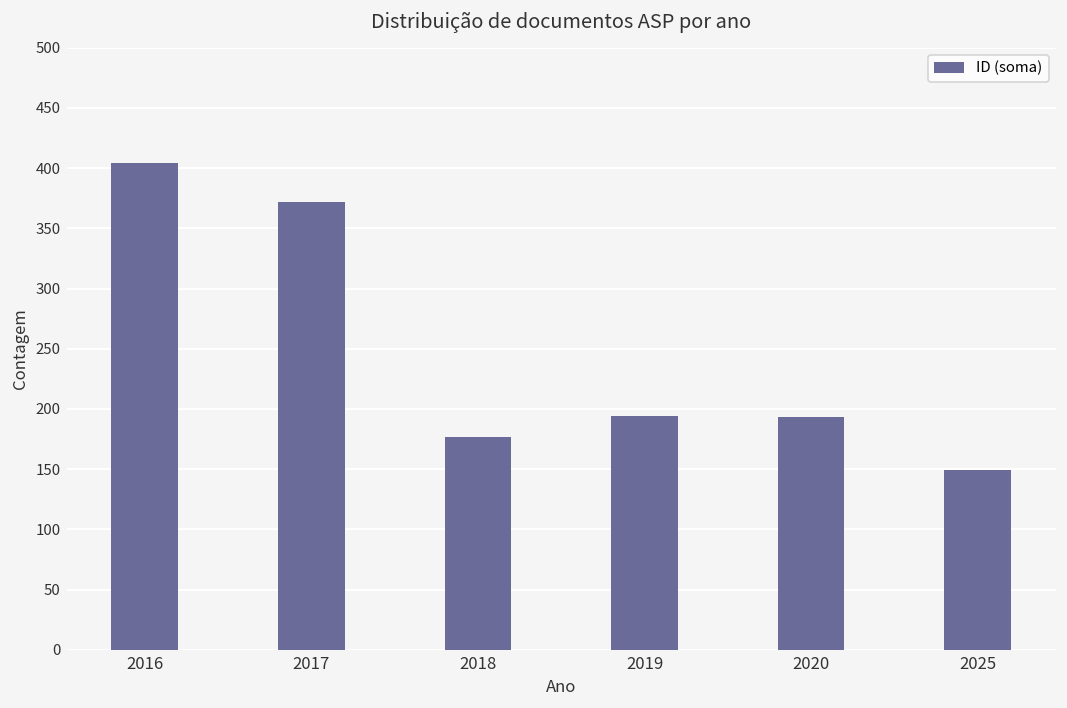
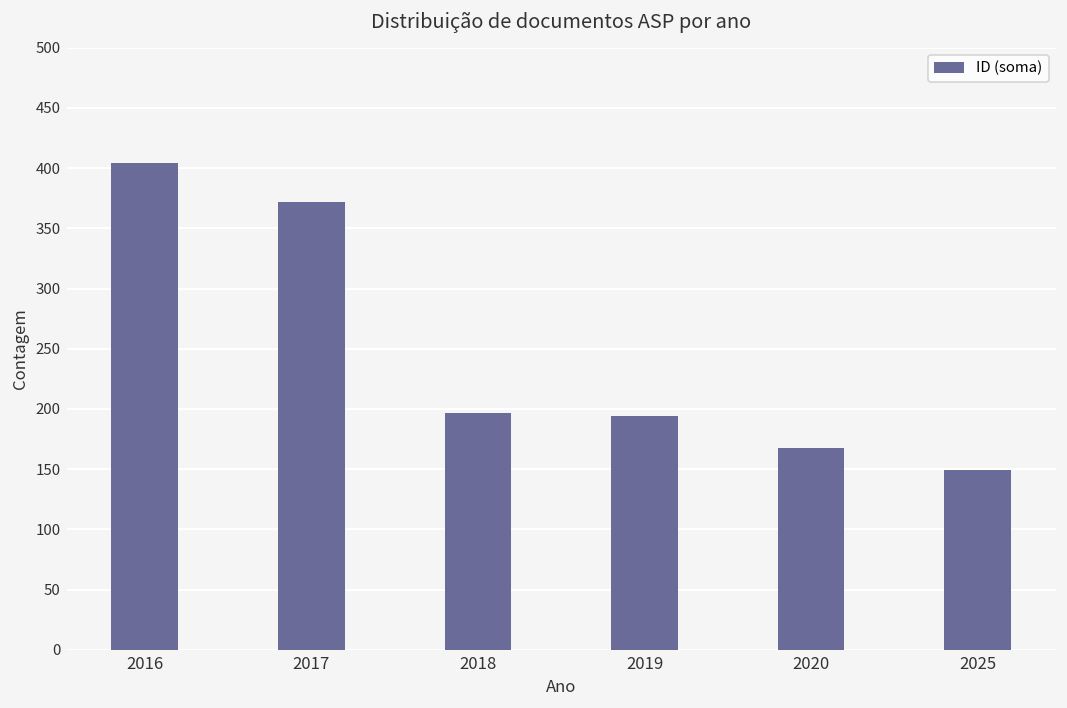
2018: 177 -> 197
2020: 193 -> 168
